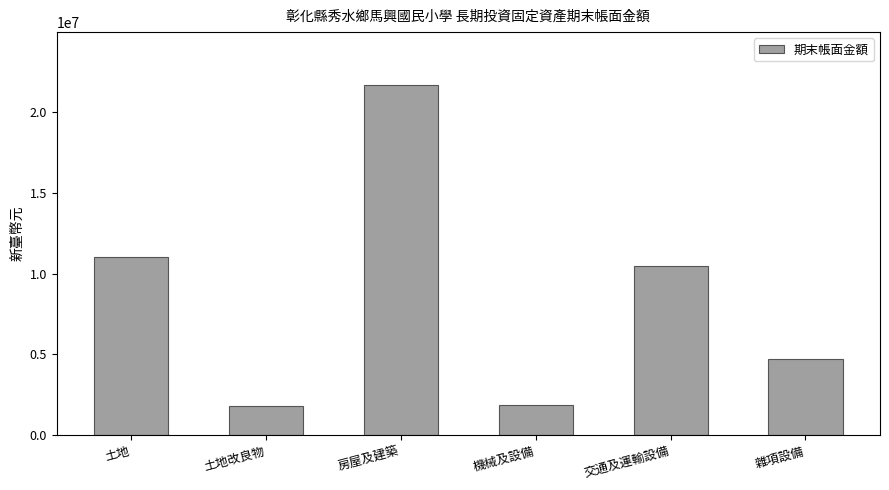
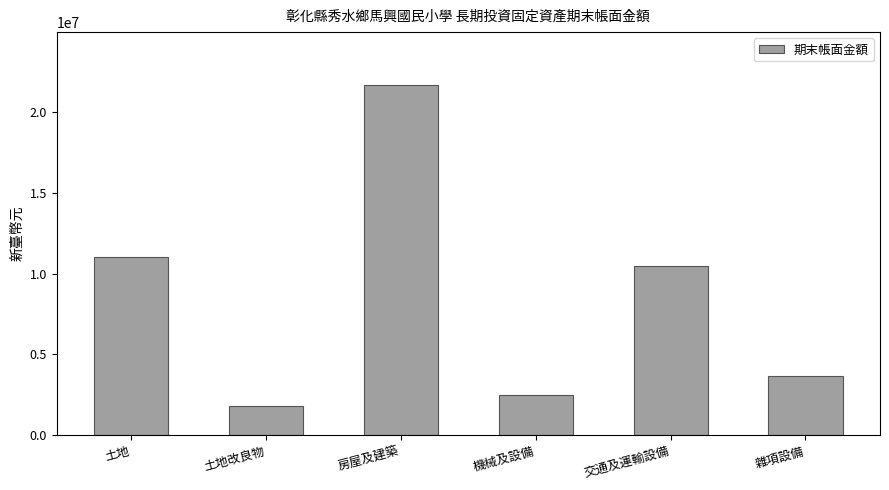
機械及設備: 1800000 -> 2500000
雜項設備: 4700000 -> 3700000
